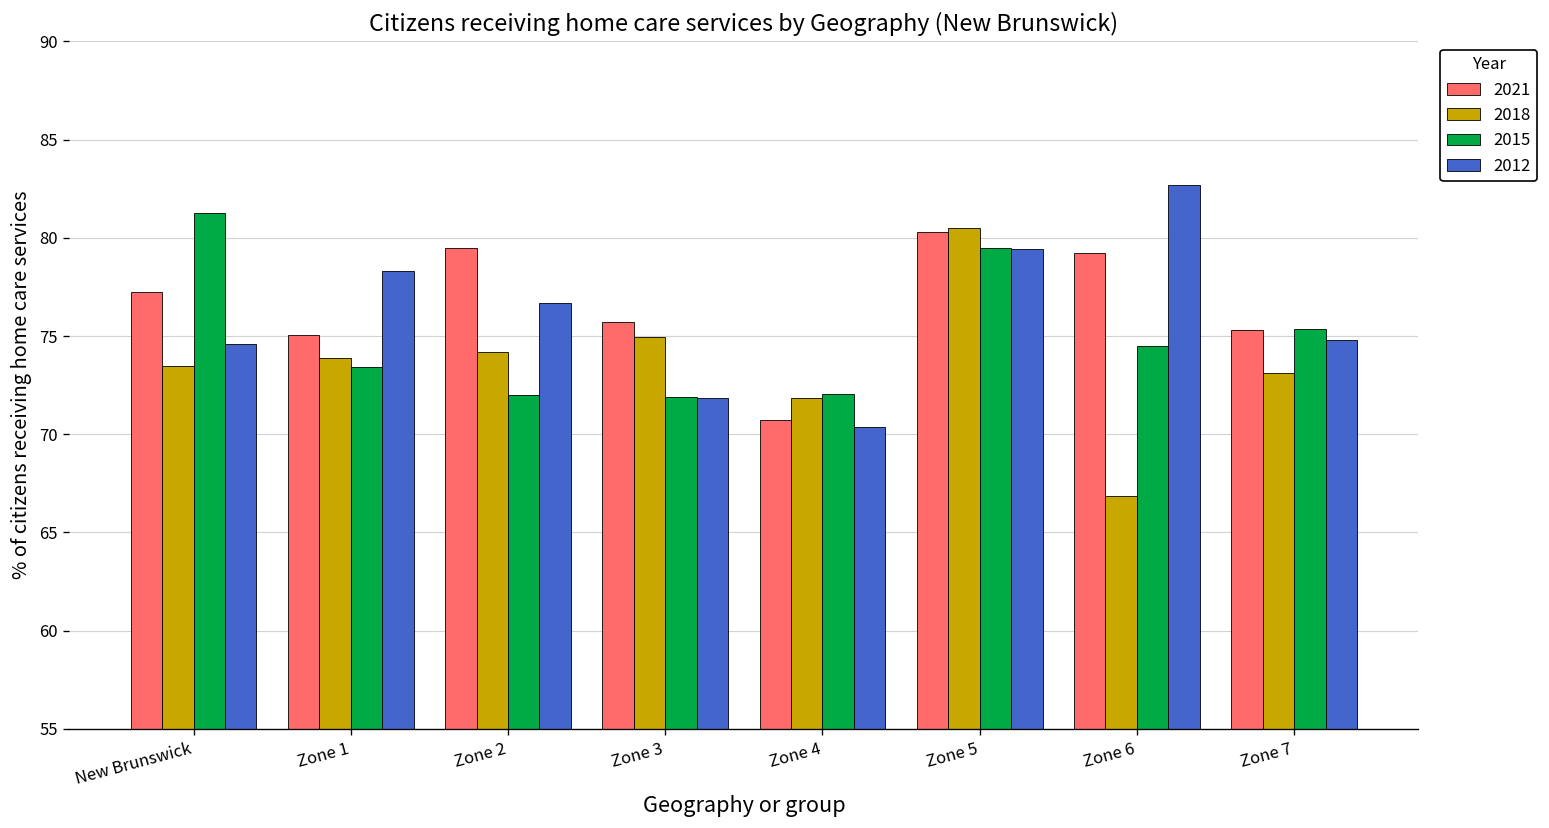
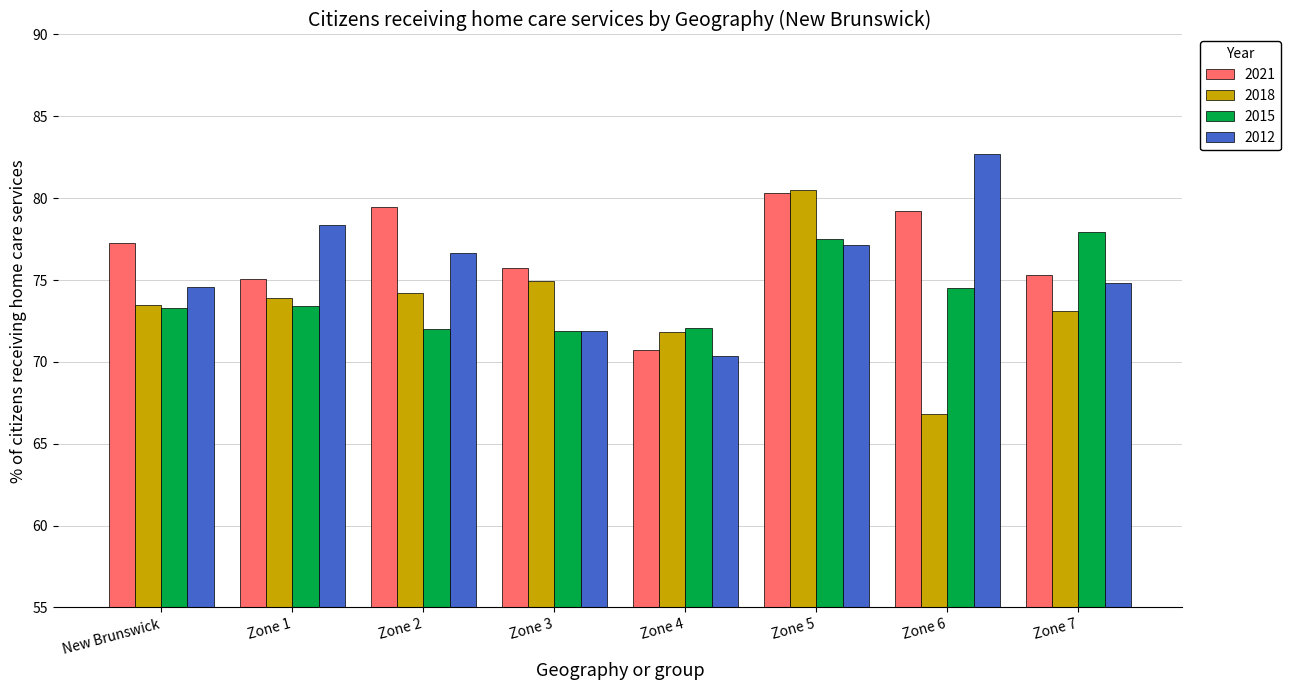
2015, New Brunswick: 81.3 -> 73.3
2015, Zone 5: 79.5 -> 77.5
2012, Zone 5: 79.4 -> 77.2
2015, Zone 7: 75.4 -> 77.9
